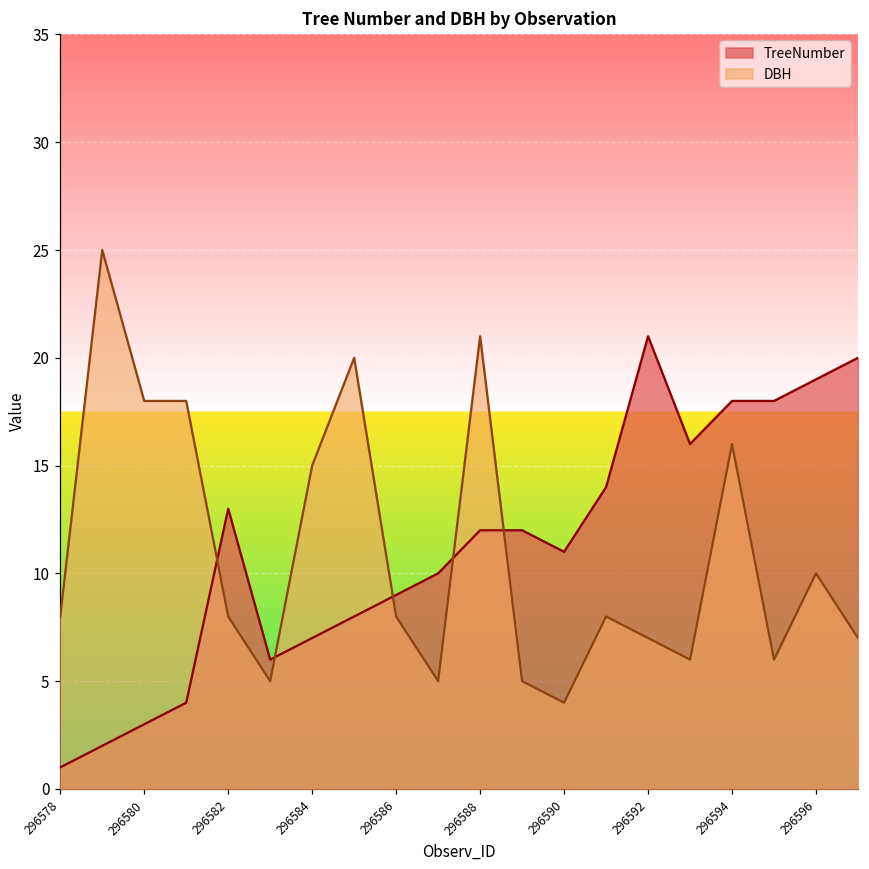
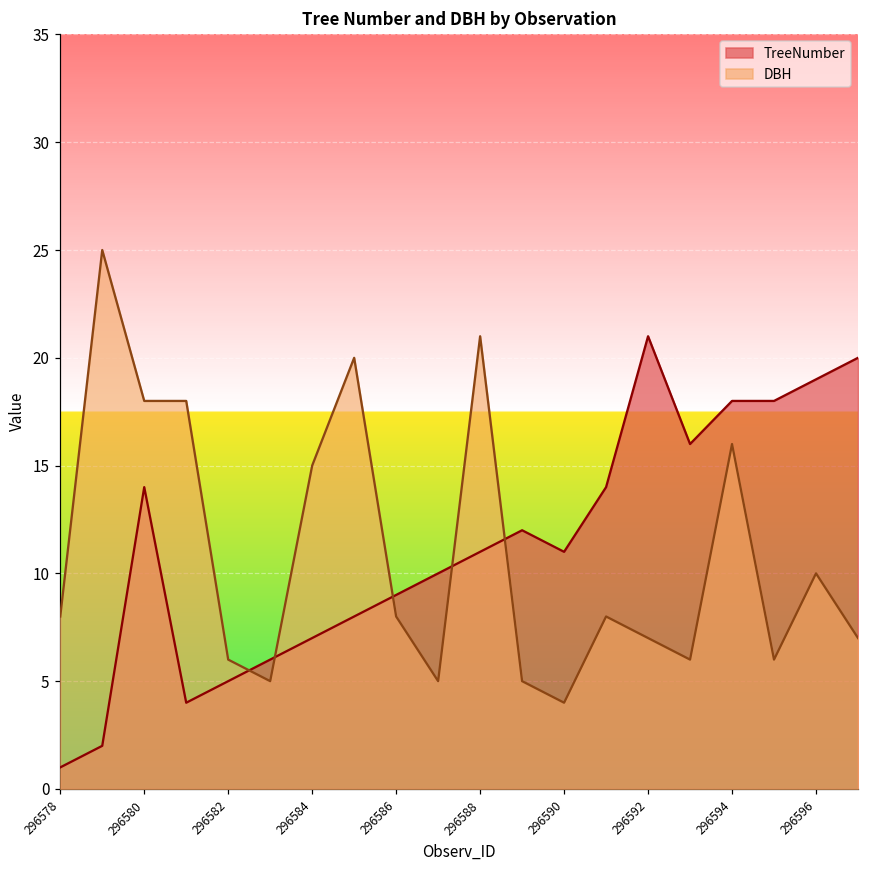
TreeNumber, 296580: 3 -> 14
TreeNumber, 296582: 13 -> 5
DBH, 296582: 8 -> 6
TreeNumber, 296588: 12 -> 11
